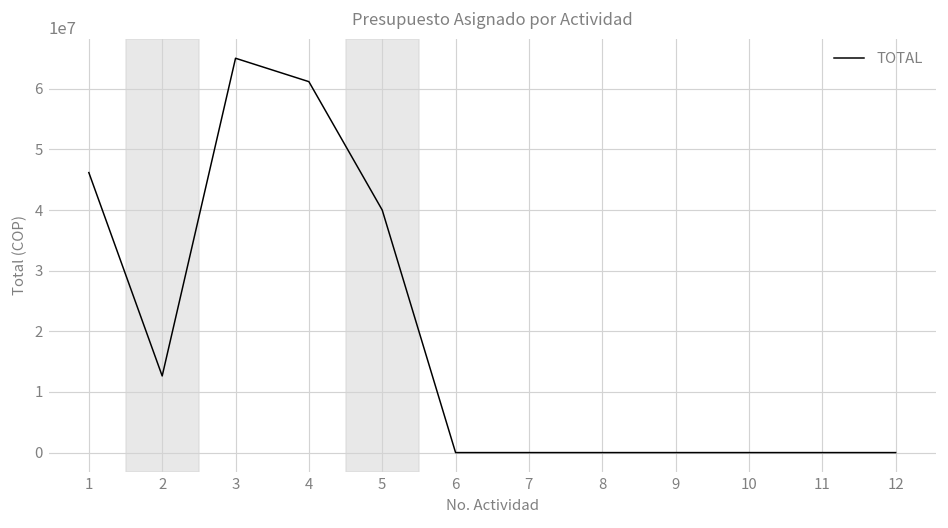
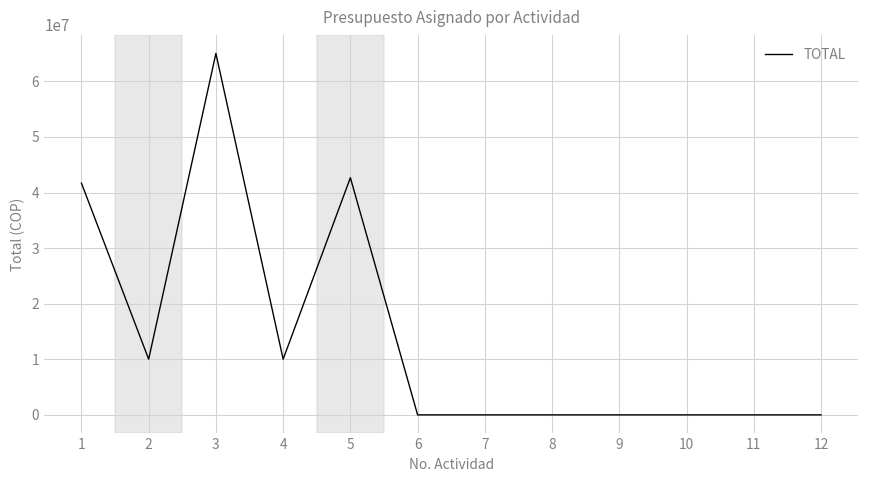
1: 46000000 -> 42000000
2: 13000000 -> 10000000
4: 61000000 -> 10000000
5: 40000000 -> 43000000
